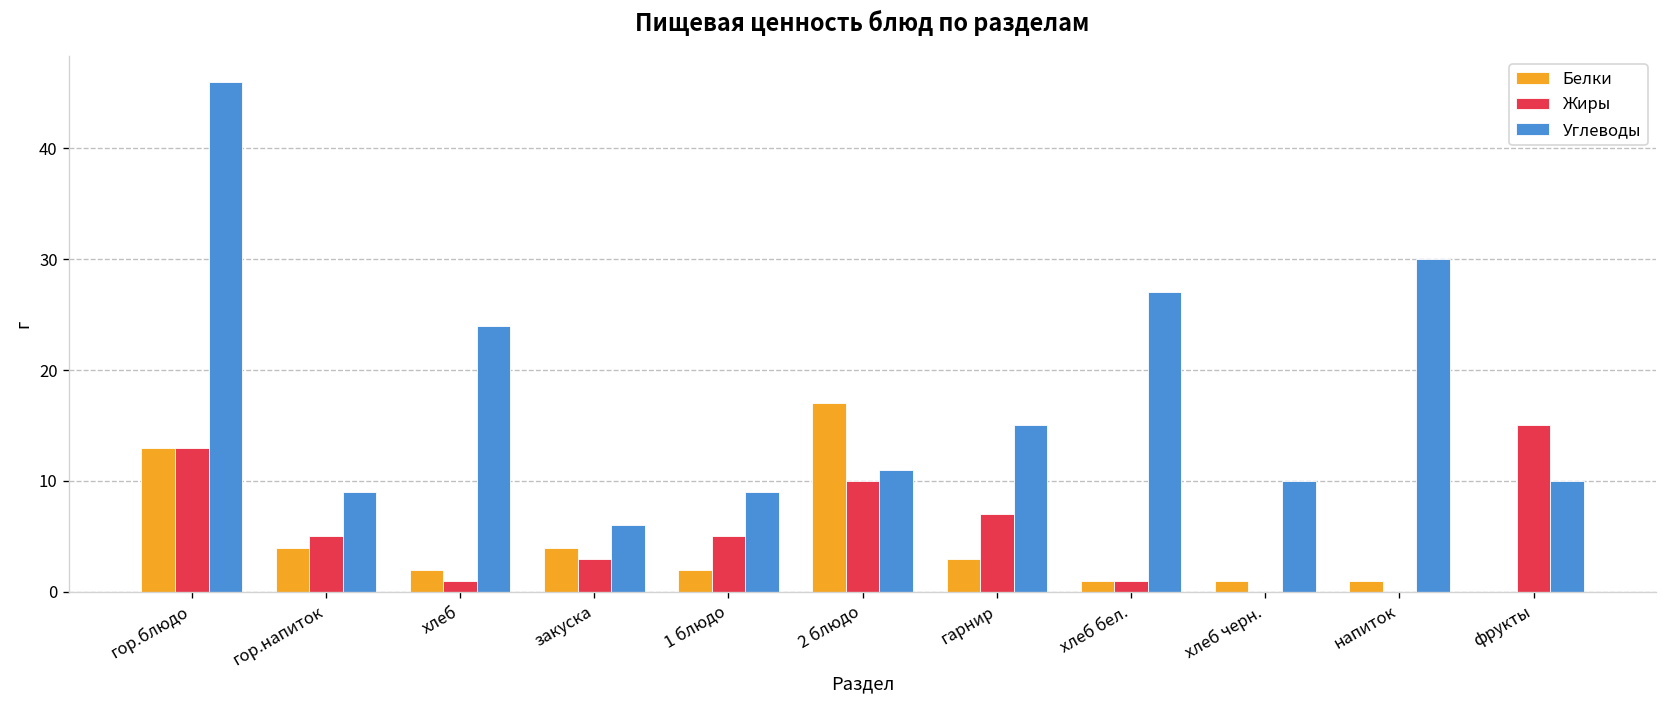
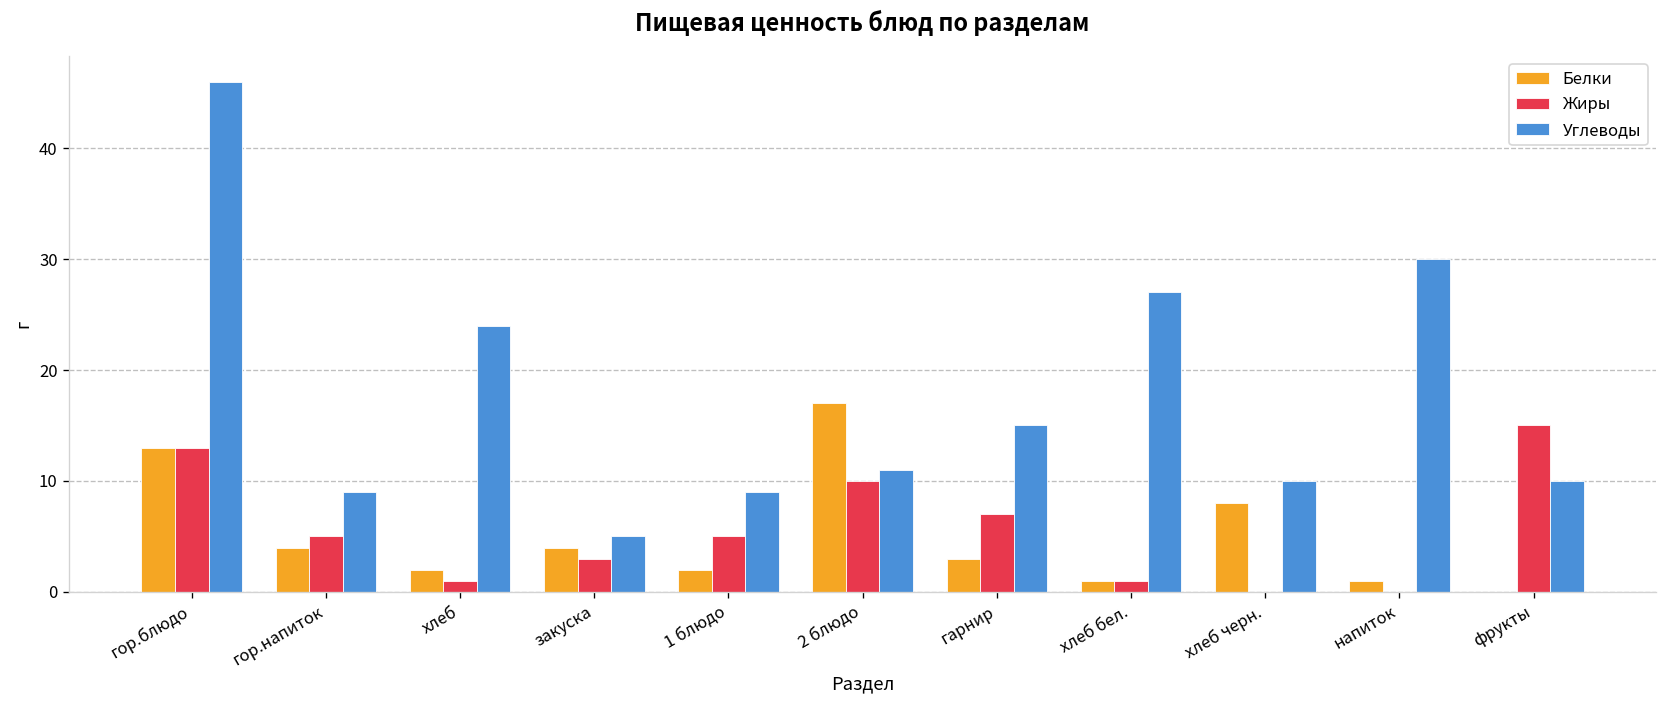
Углеводы, закуска: 6 -> 5
Белки, хлеб черн.: 1 -> 8
